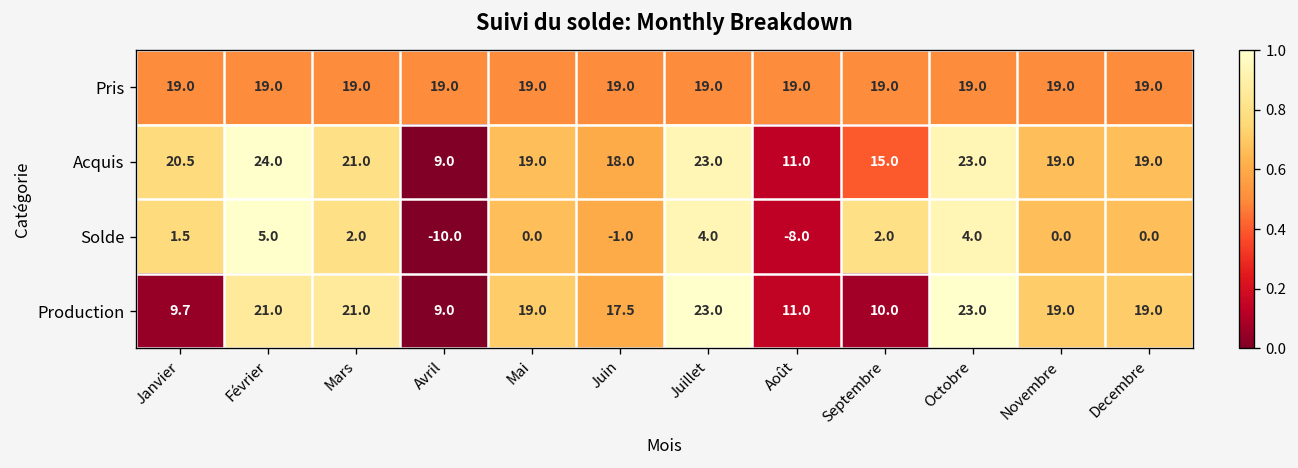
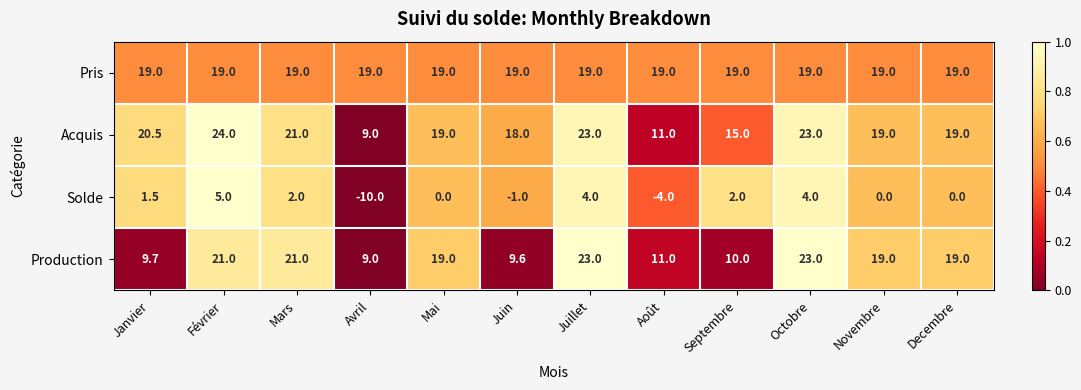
Solde, Août: -8.0 -> -4.0
Production, Juin: 17.5 -> 9.6
